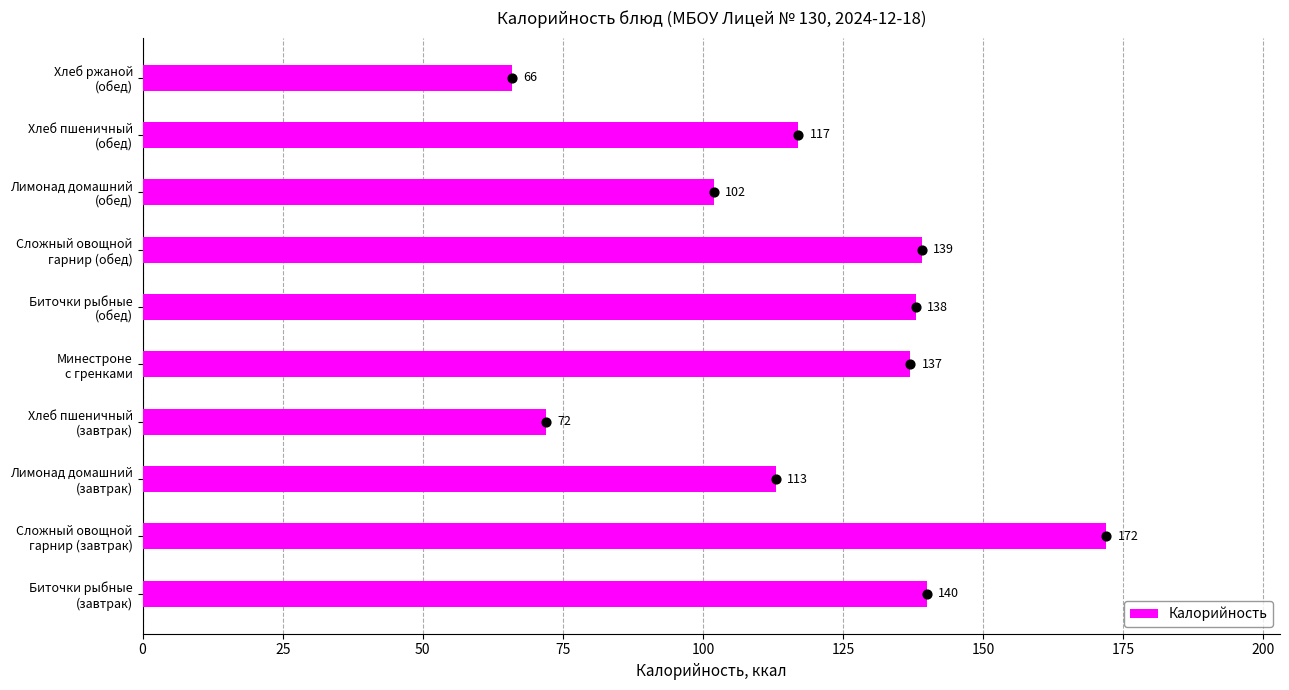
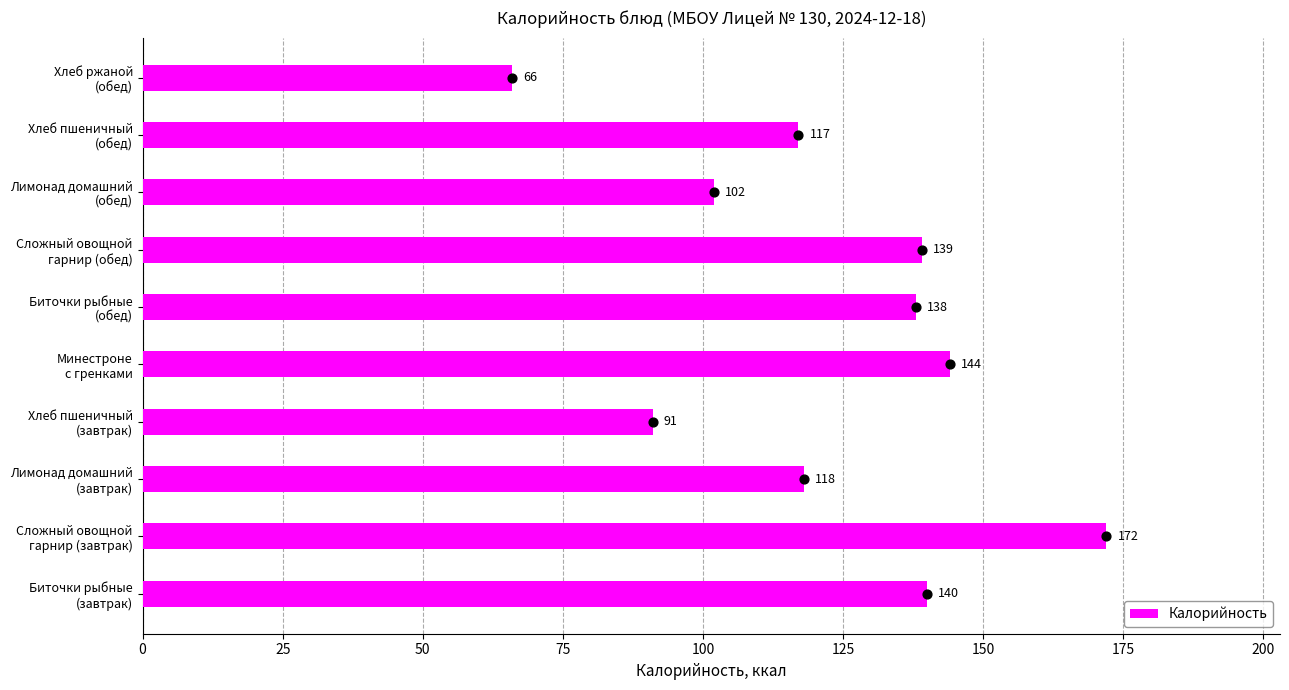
Минестроне с гренками: 137 -> 144
Хлеб пшеничный (завтрак): 72 -> 91
Лимонад домашний (завтрак): 113 -> 118
